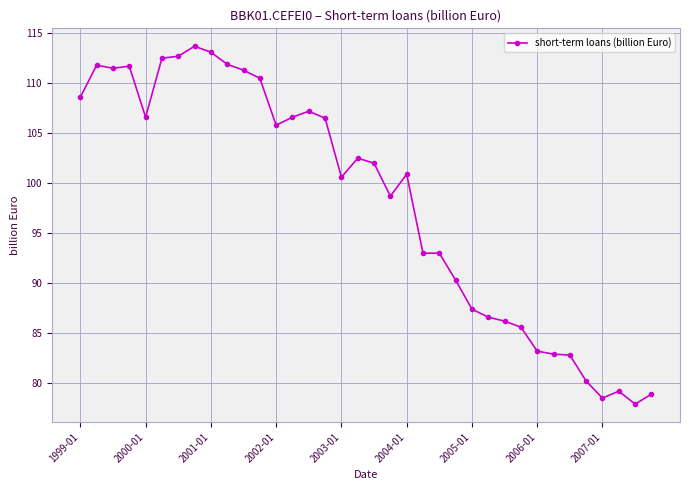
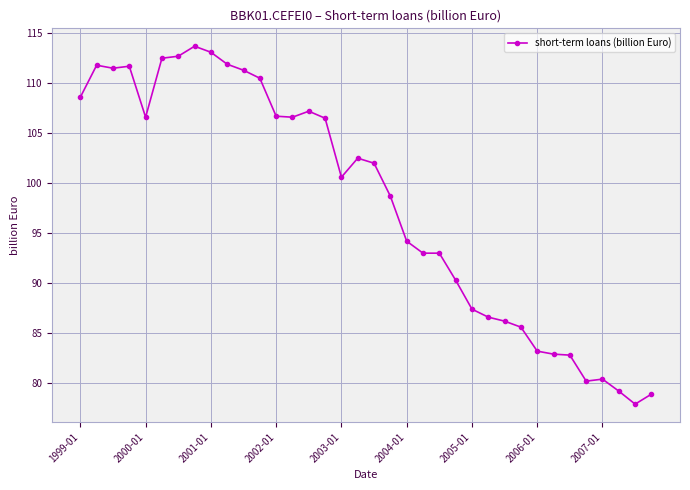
2002-01: 106 -> 107
2004-01: 101 -> 94
2007-01: 79 -> 80
